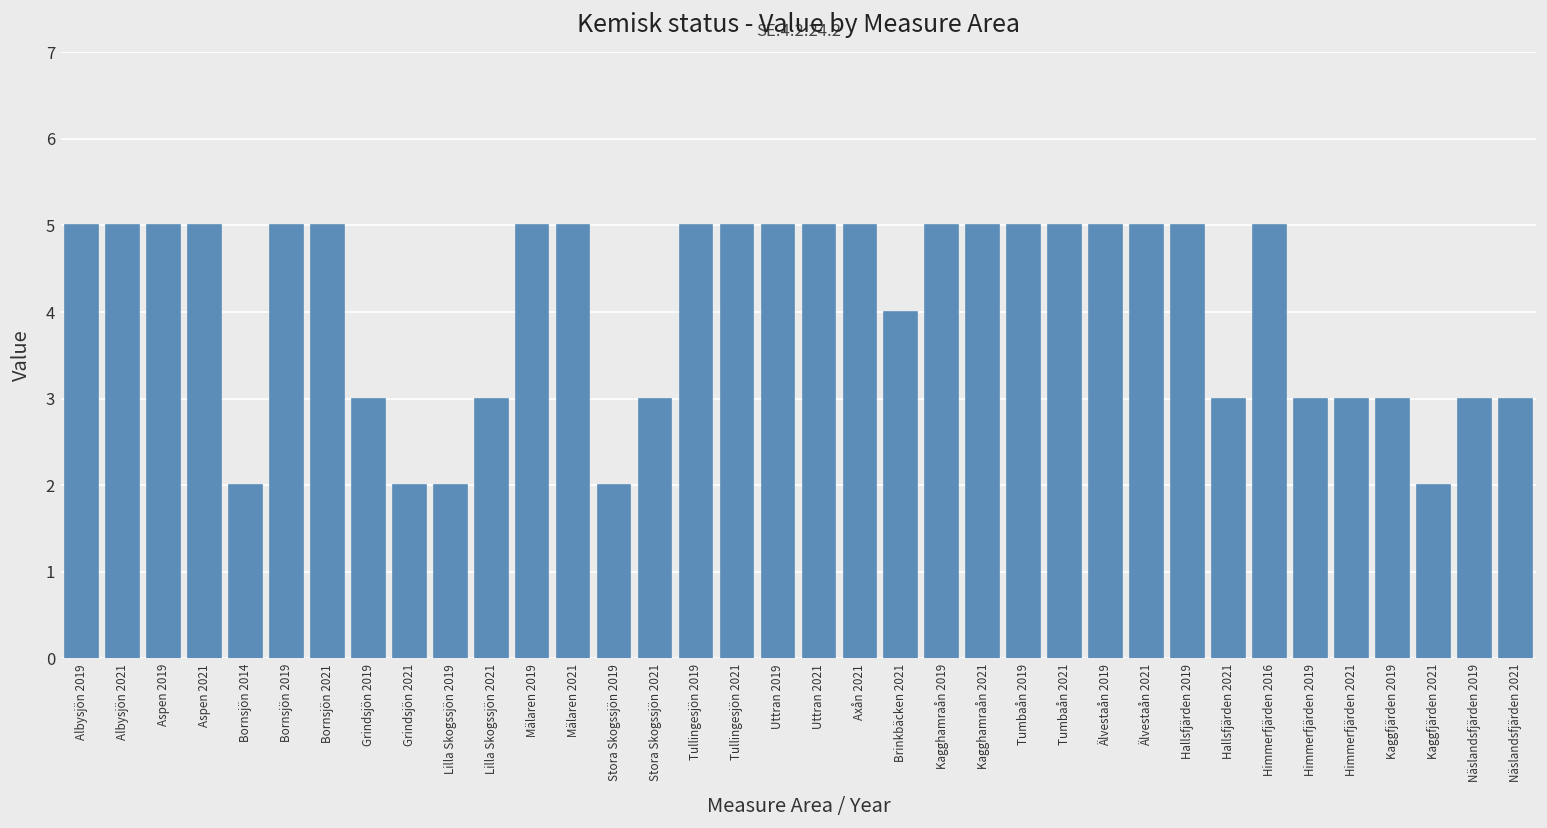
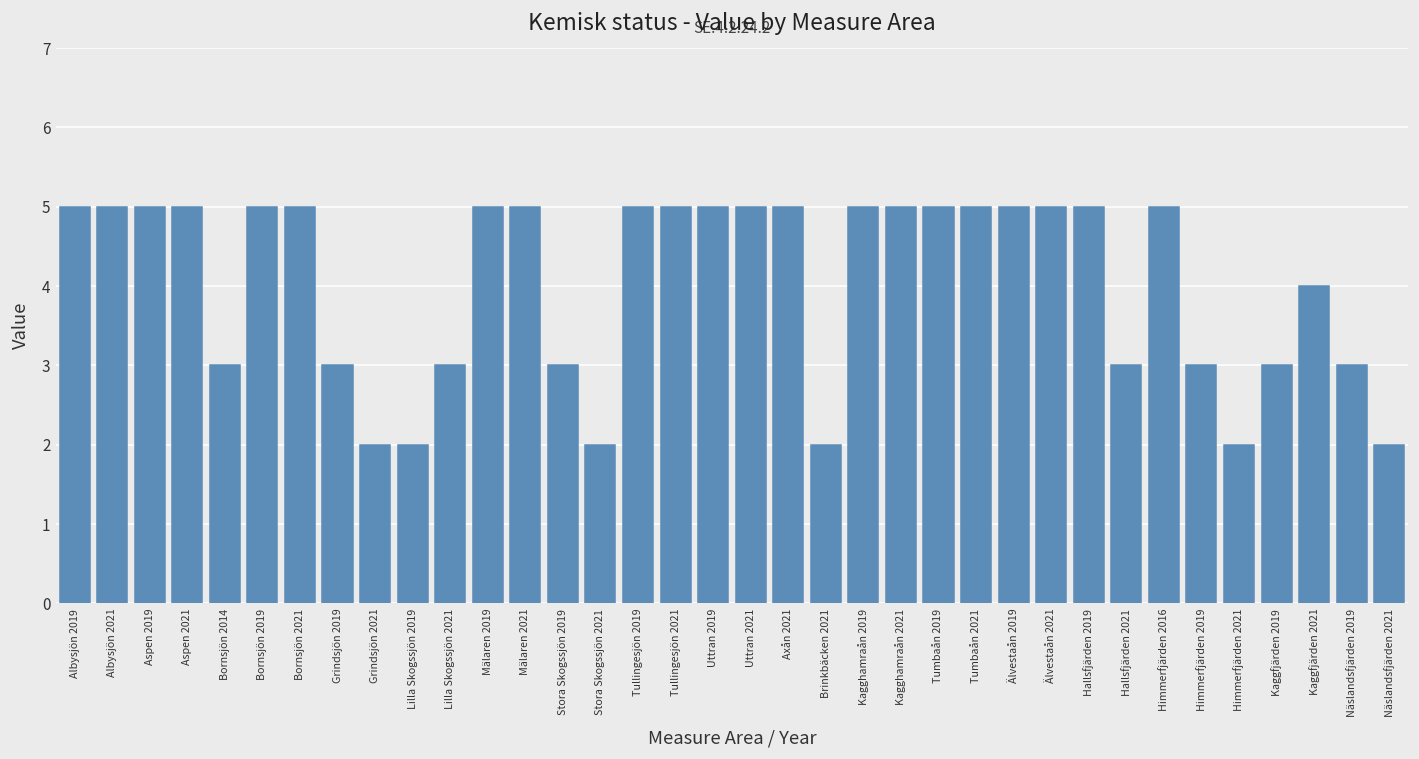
Bornsjön 2014: 2 -> 3
Stora Skogssjön 2019: 2 -> 3
Stora Skogssjön 2021: 3 -> 2
Brinkbäcken 2021: 4 -> 2
Himmerfjärden 2021: 3 -> 2
Kaggfjärden 2021: 2 -> 4
Näslandsfjärden 2021: 3 -> 2
